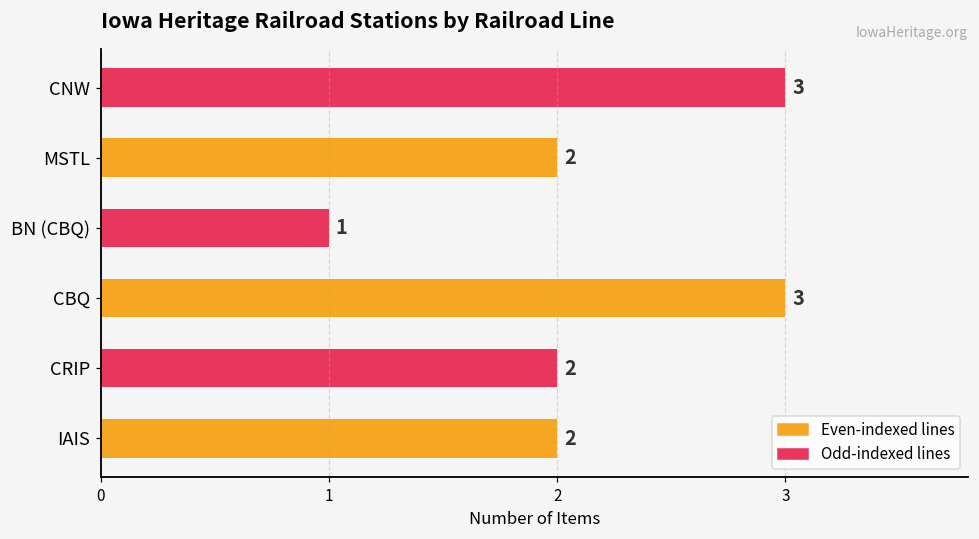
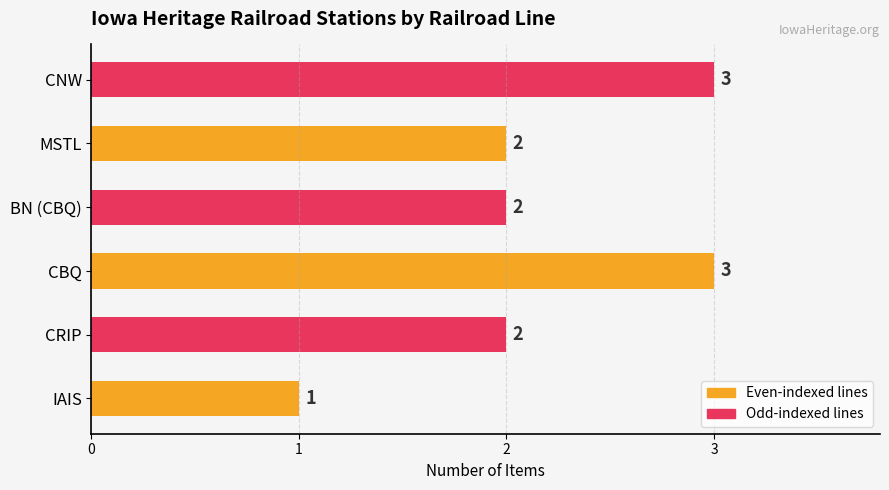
BN (CBQ): 1 -> 2
IAIS: 2 -> 1
